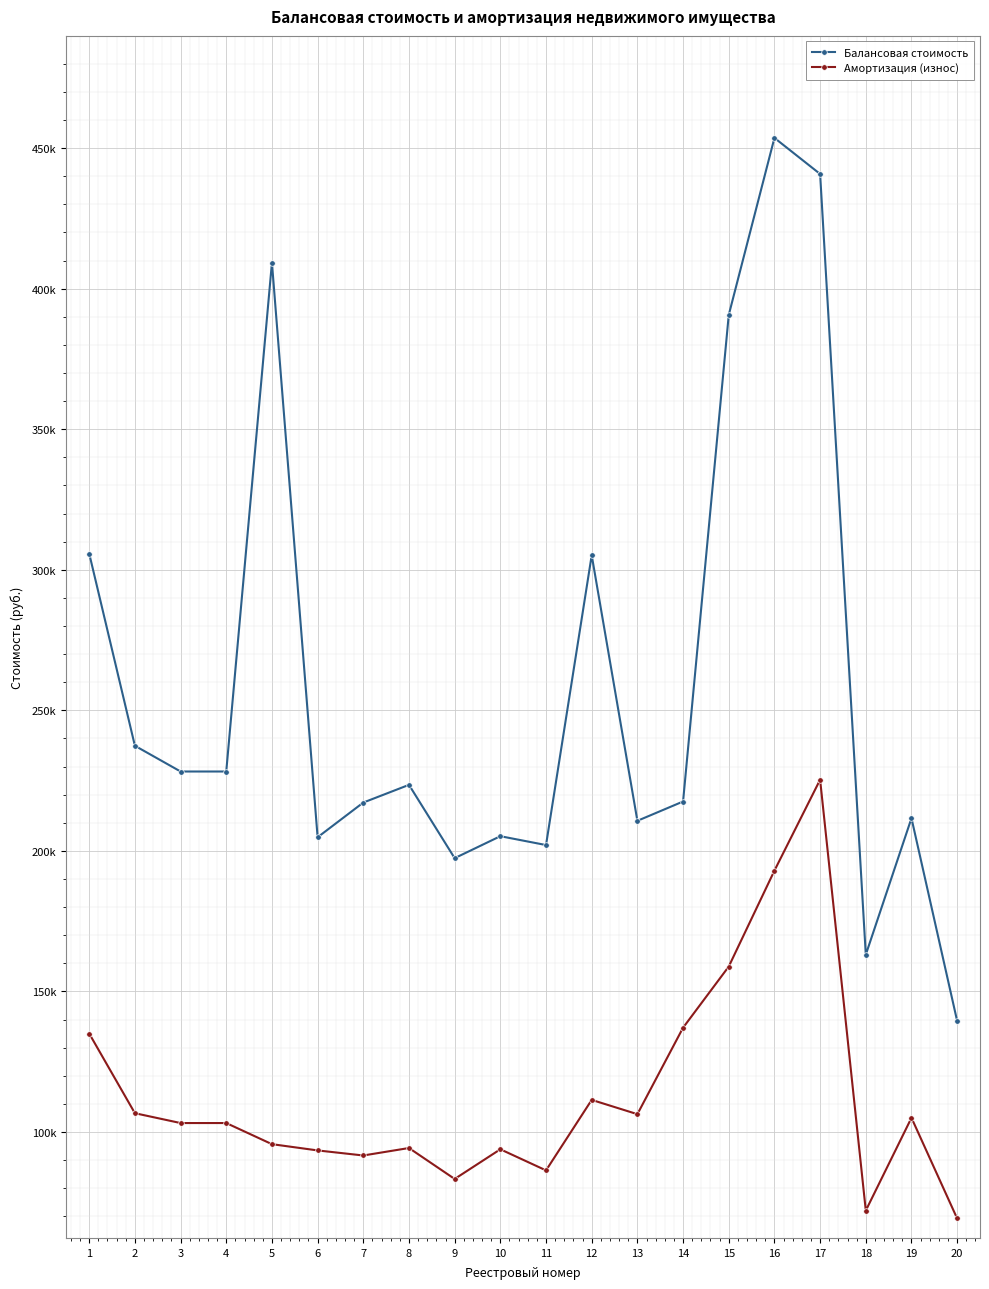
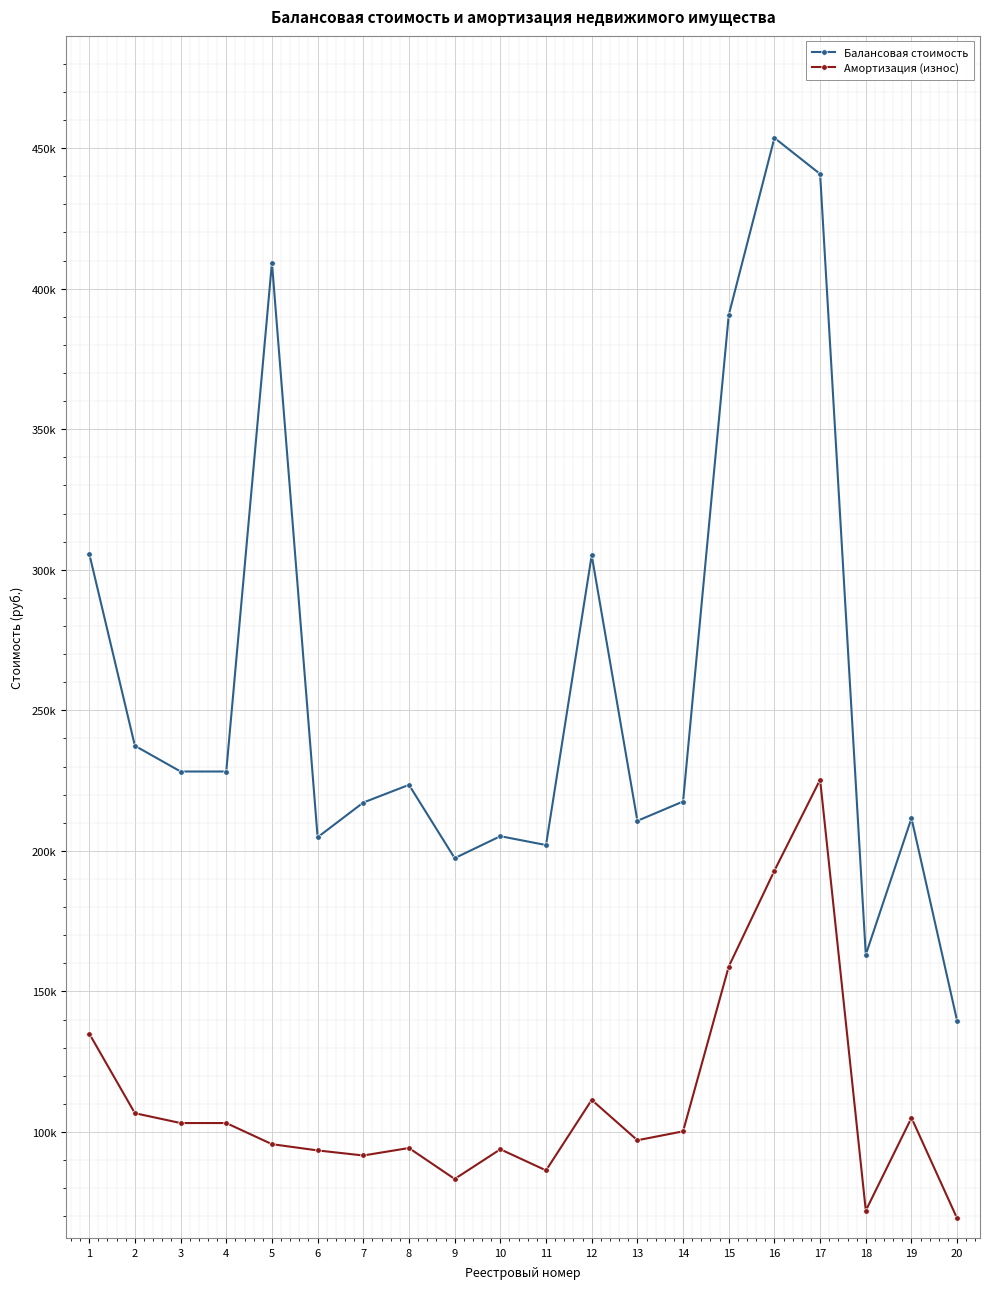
Амортизация (износ), 13: 106000 -> 97000
Амортизация (износ), 14: 137000 -> 100000
